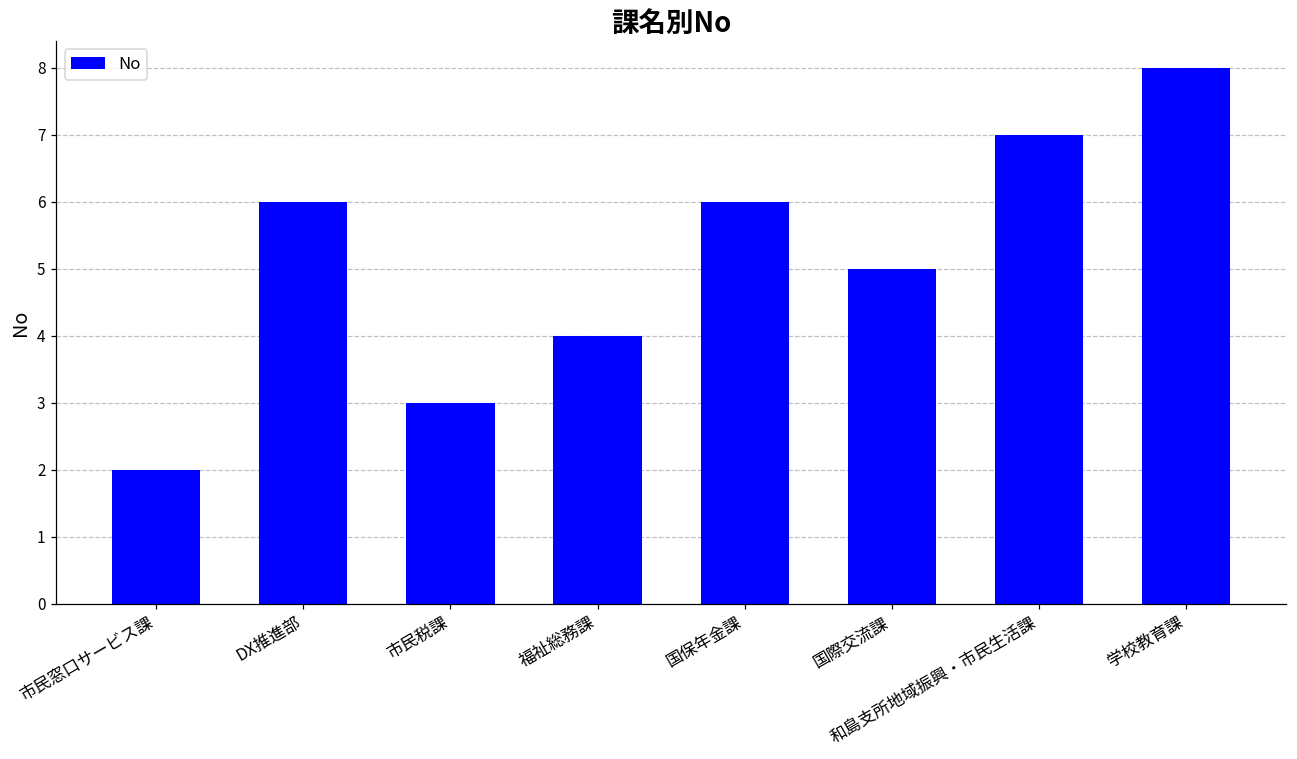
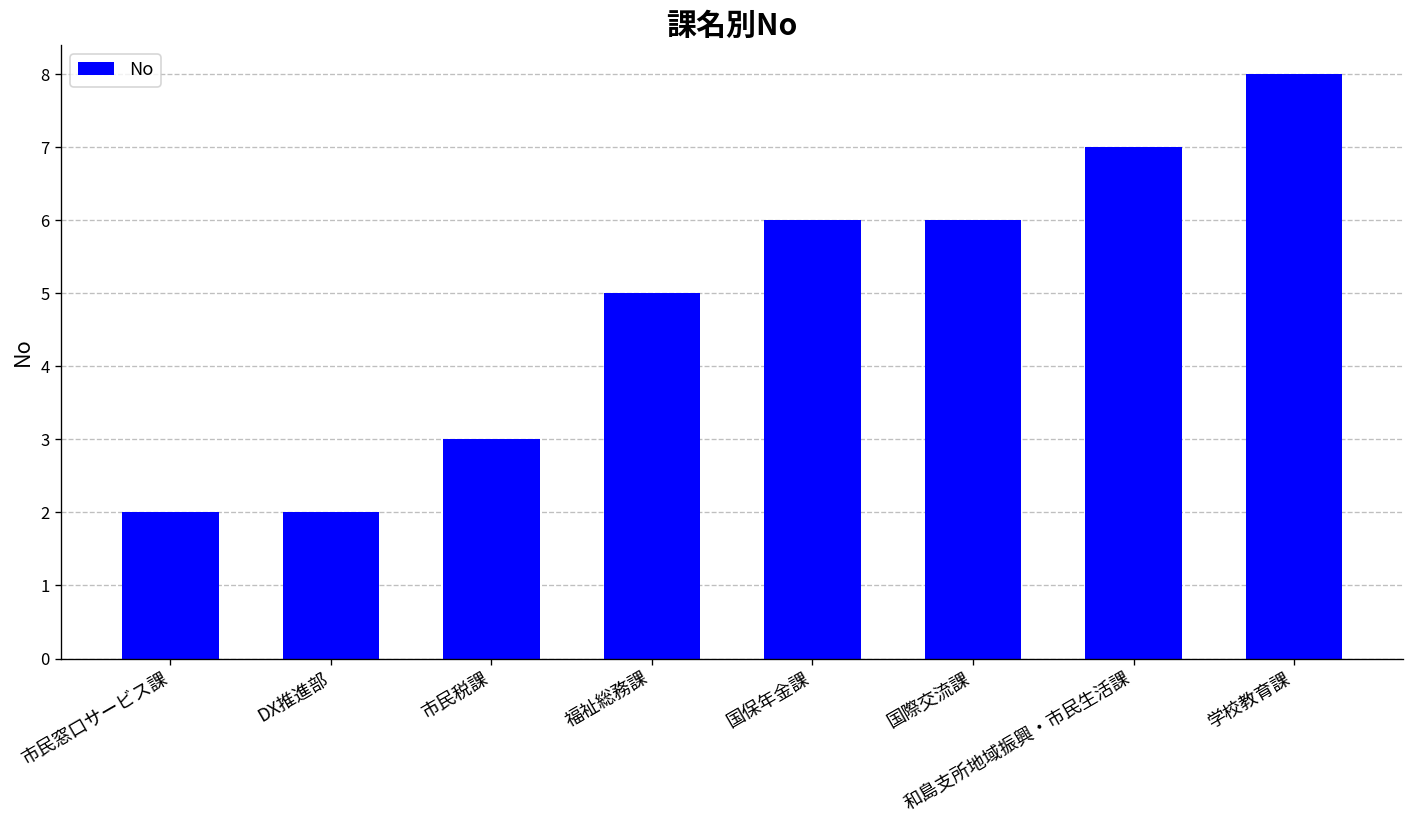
DX推進部: 6 -> 2
福祉総務課: 4 -> 5
国際交流課: 5 -> 6
